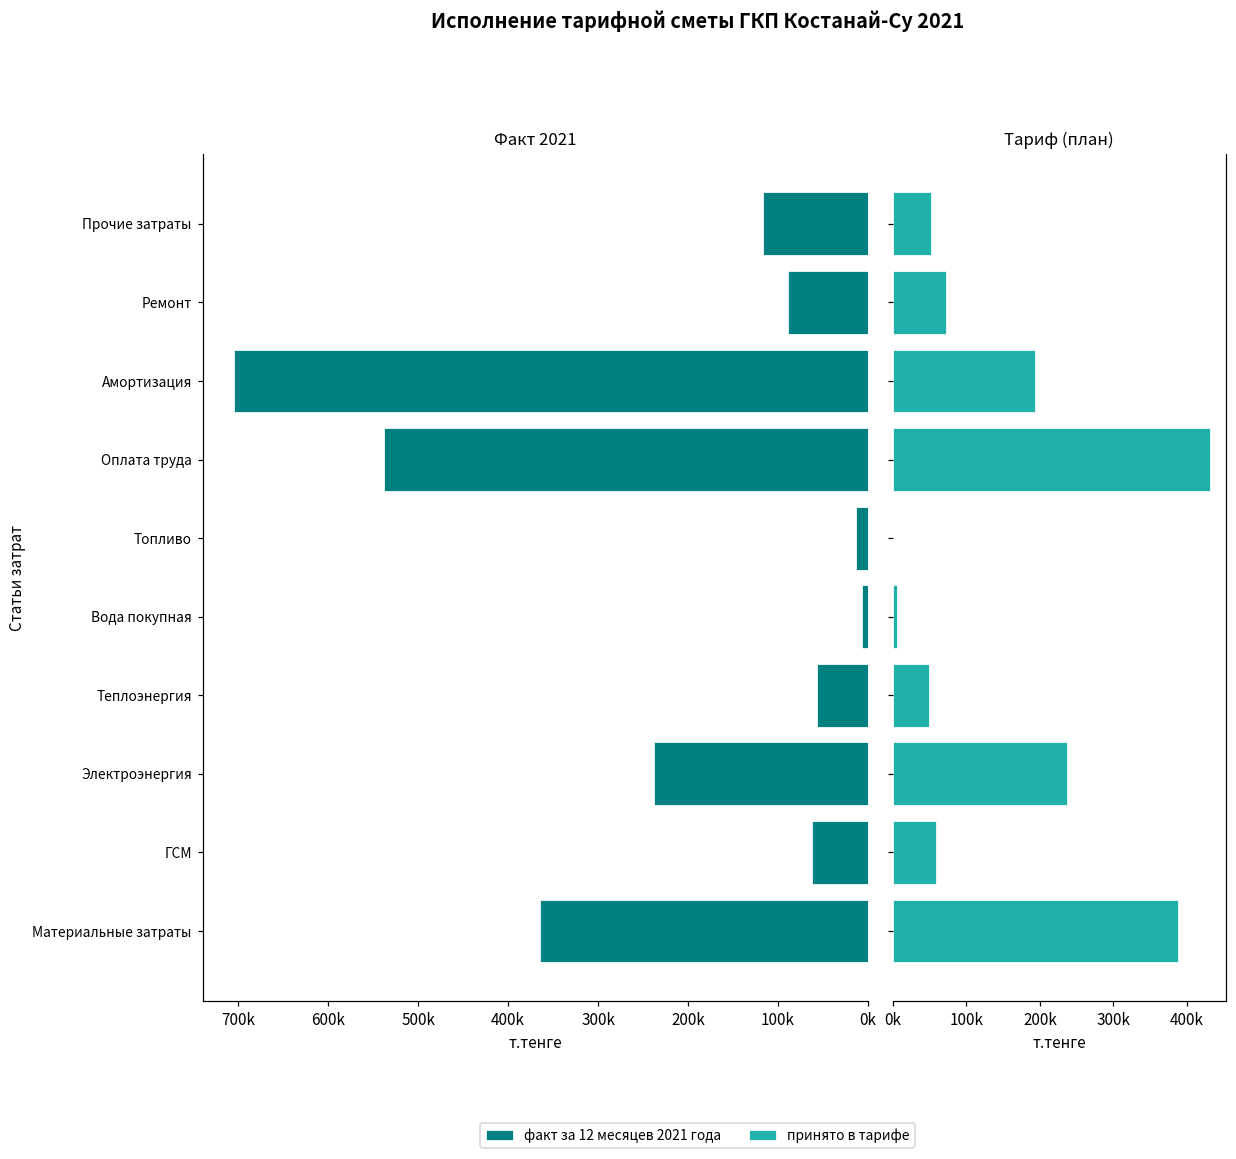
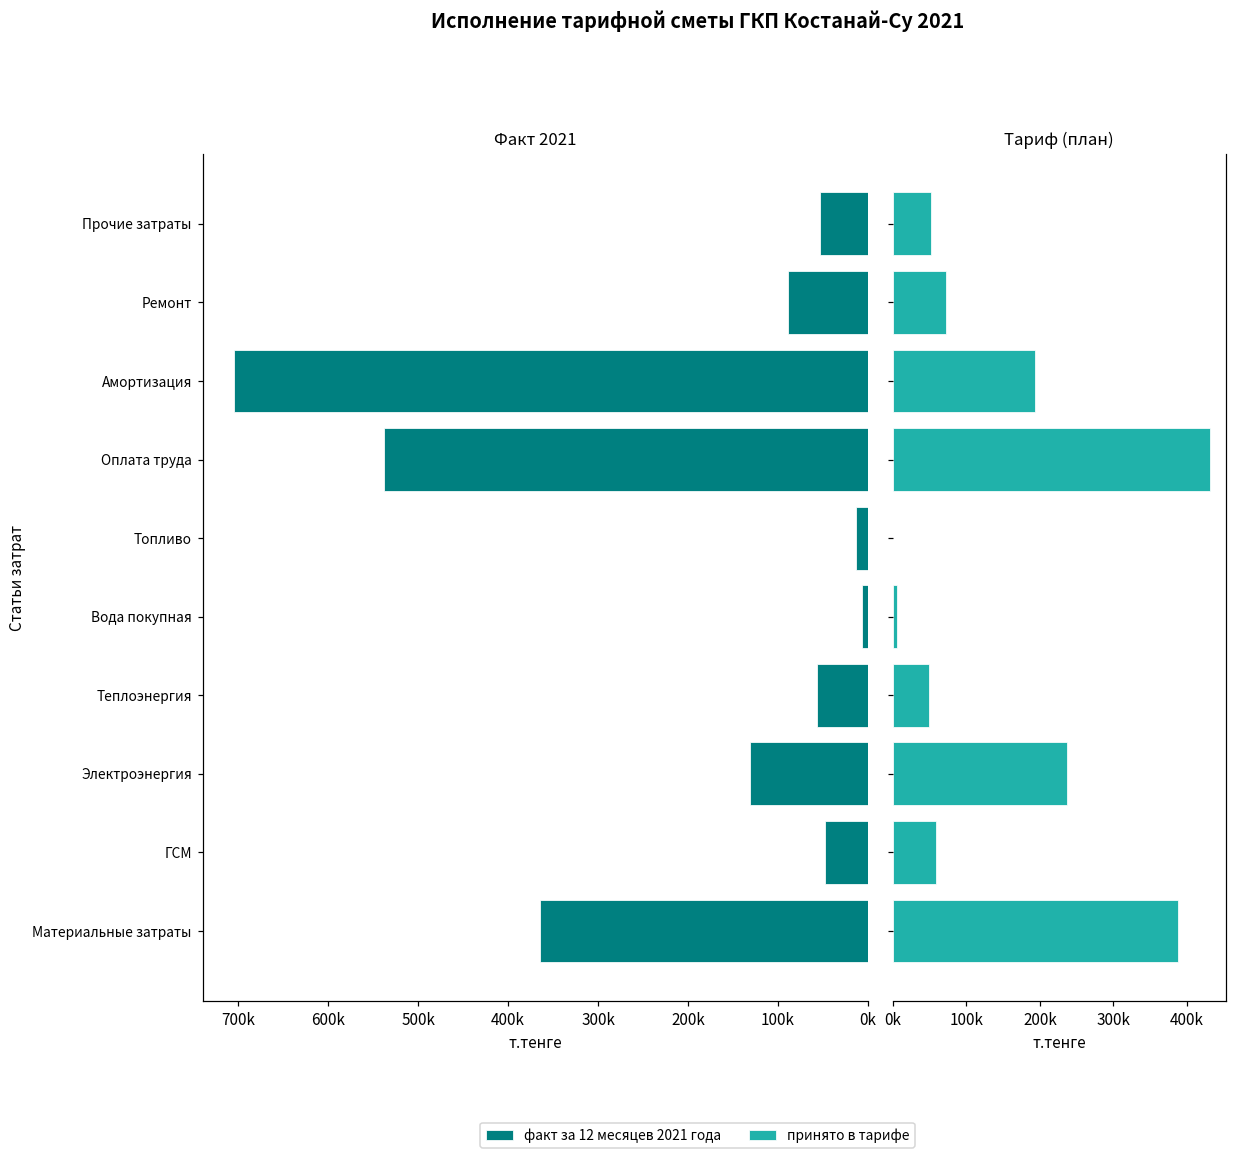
Факт 2021, Прочие затраты: 120000 -> 50000
Факт 2021, Электроэнергия: 240000 -> 130000
Факт 2021, ГСМ: 60000 -> 50000
